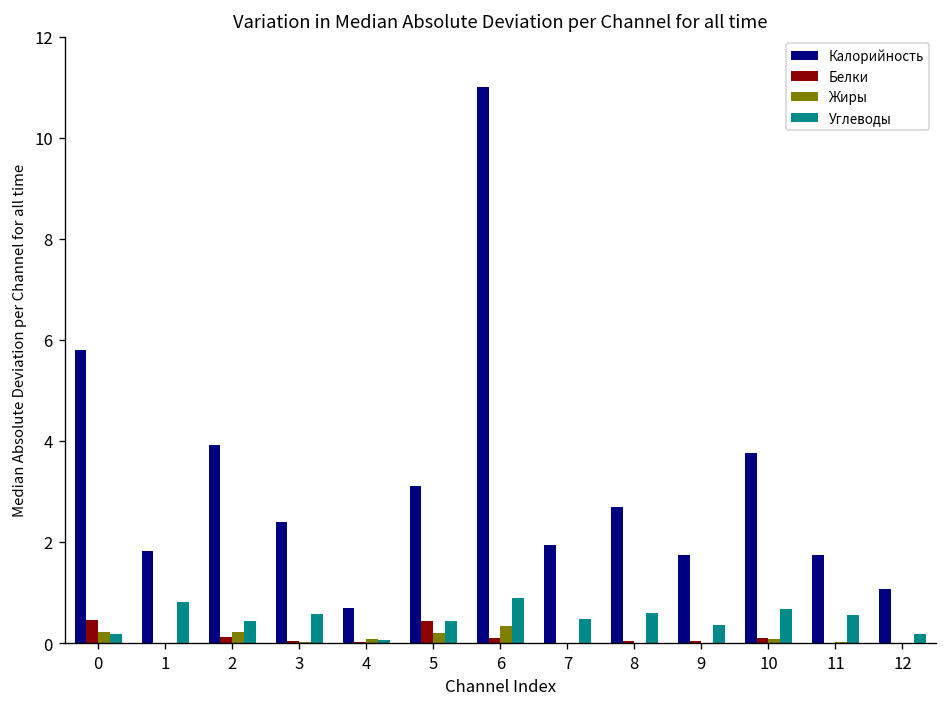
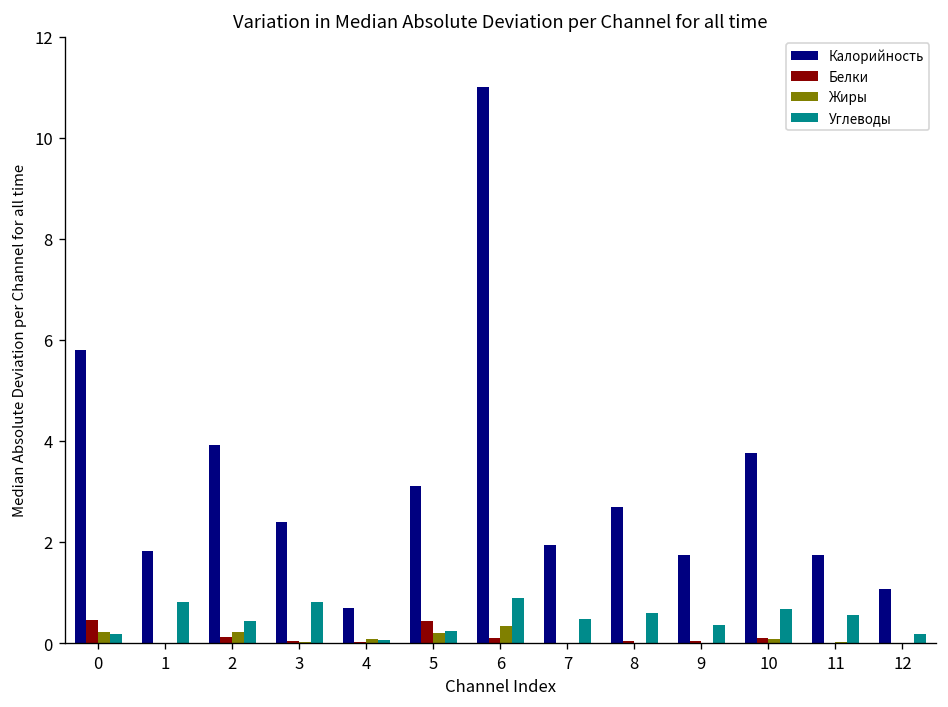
Углеводы, 3: 0.6 -> 0.8
Углеводы, 5: 0.4 -> 0.2
